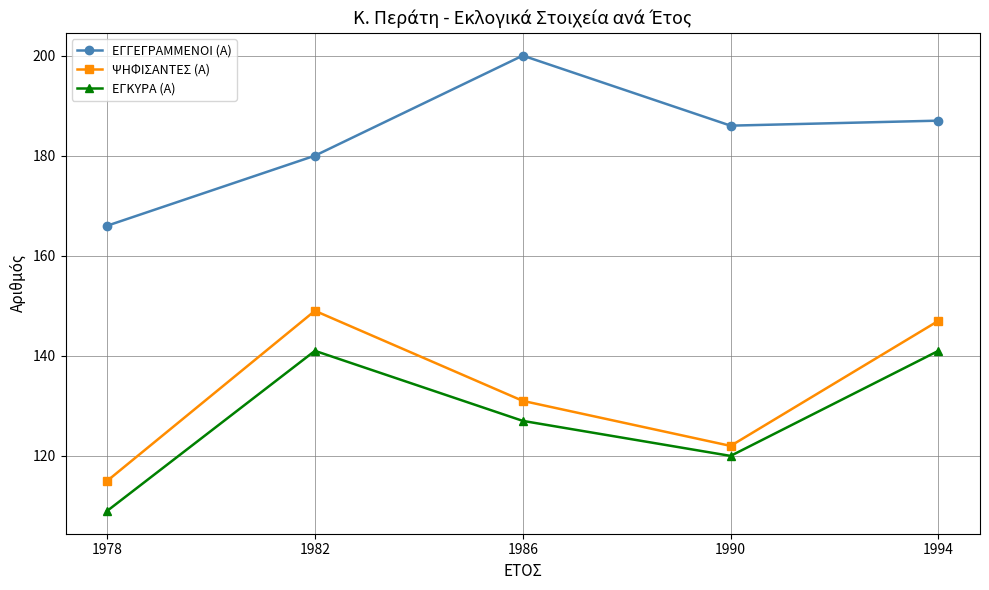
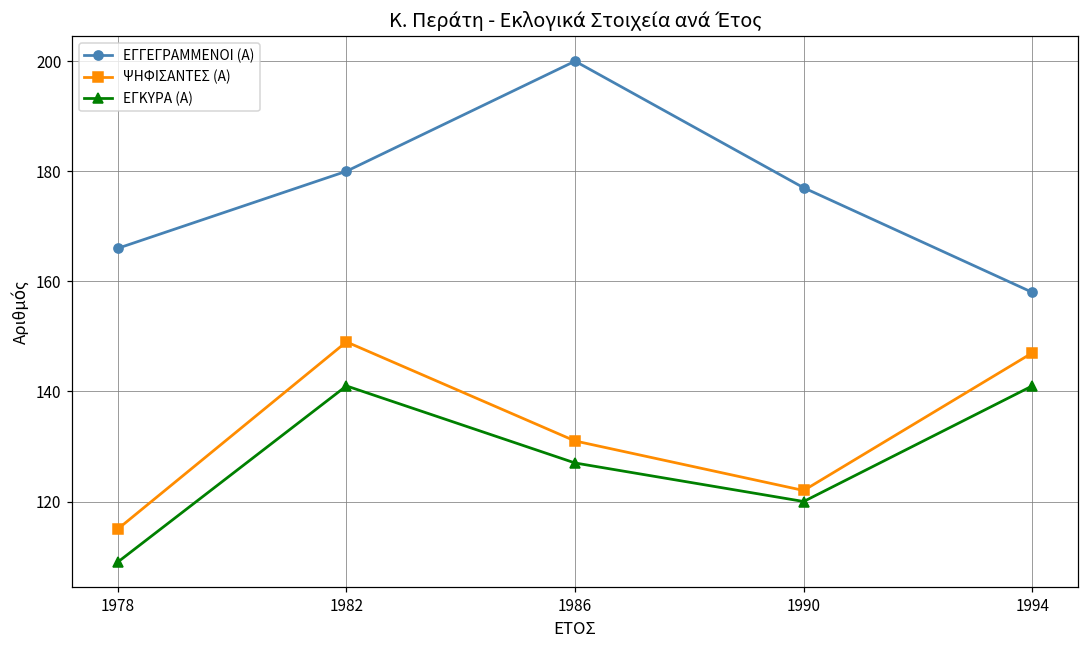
ΕΓΓΕΓΡΑΜΜΕΝΟΙ (Α), 1990: 186 -> 177
ΕΓΓΕΓΡΑΜΜΕΝΟΙ (Α), 1994: 187 -> 158
